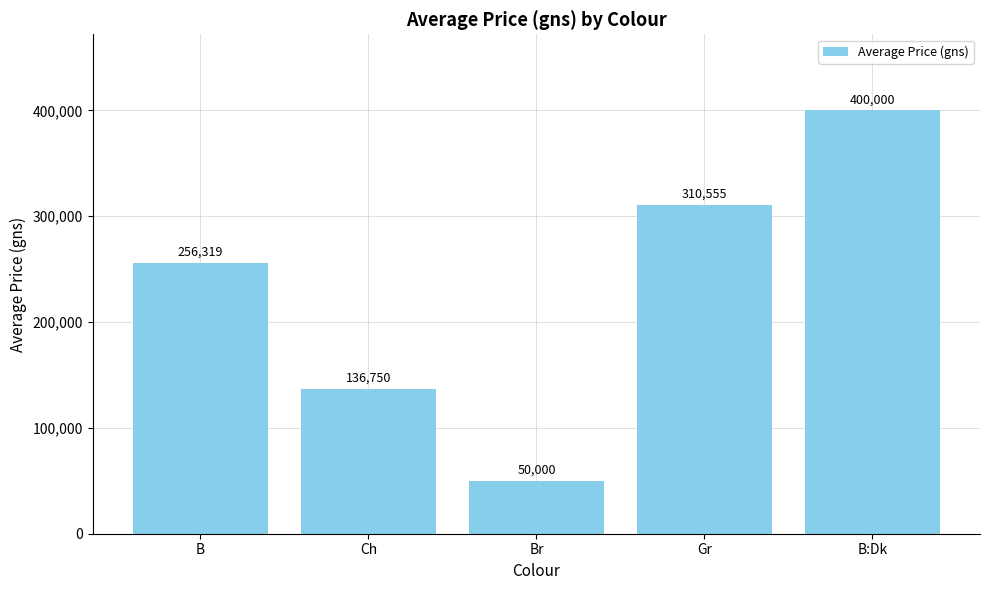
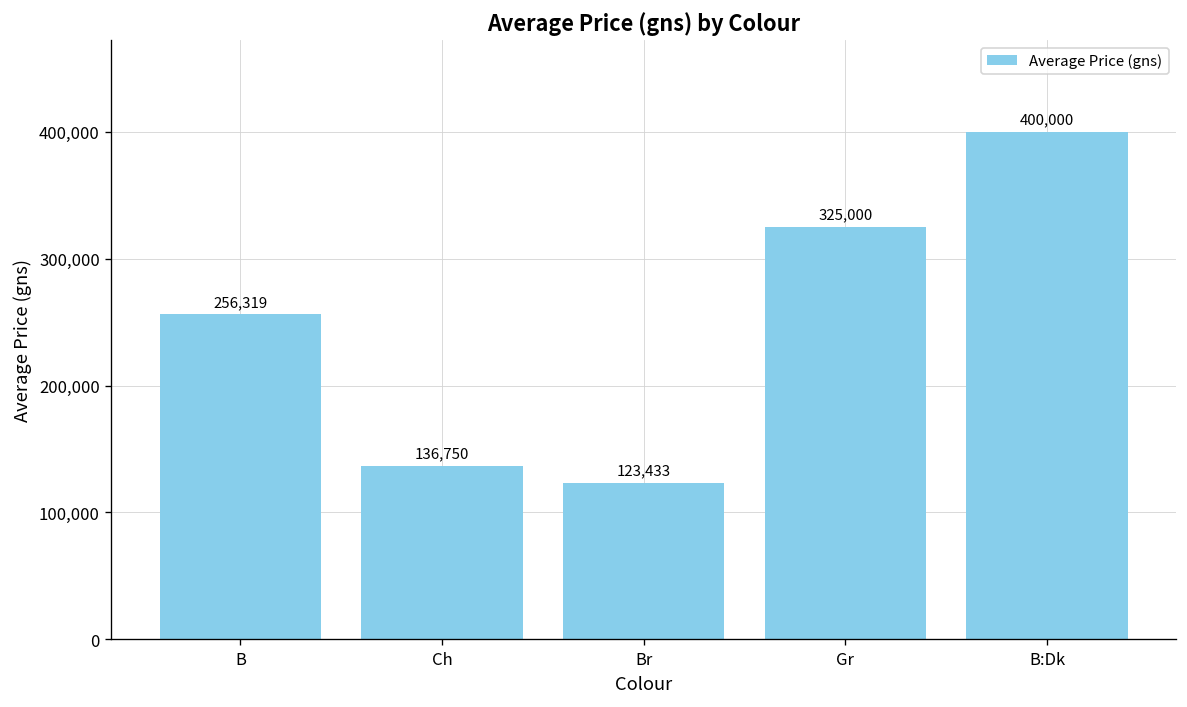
Br: 50,000 -> 123,433
Gr: 310,555 -> 325,000
